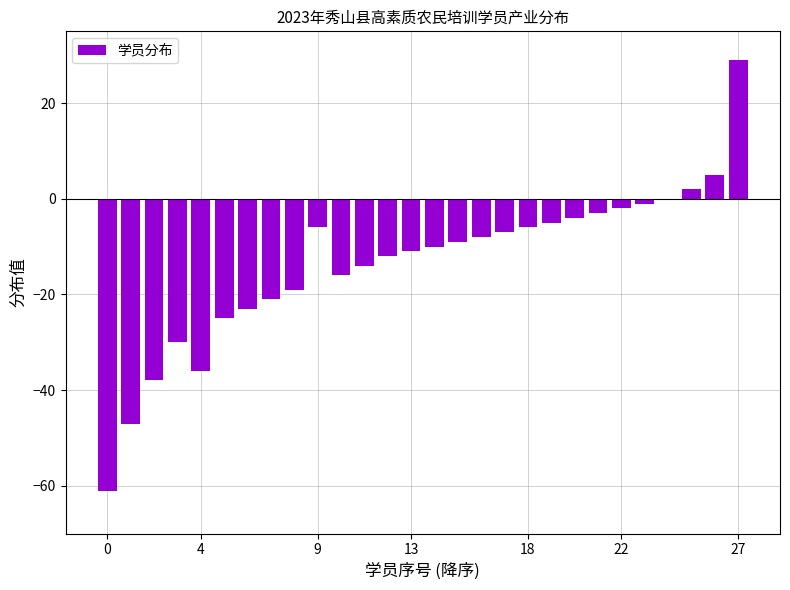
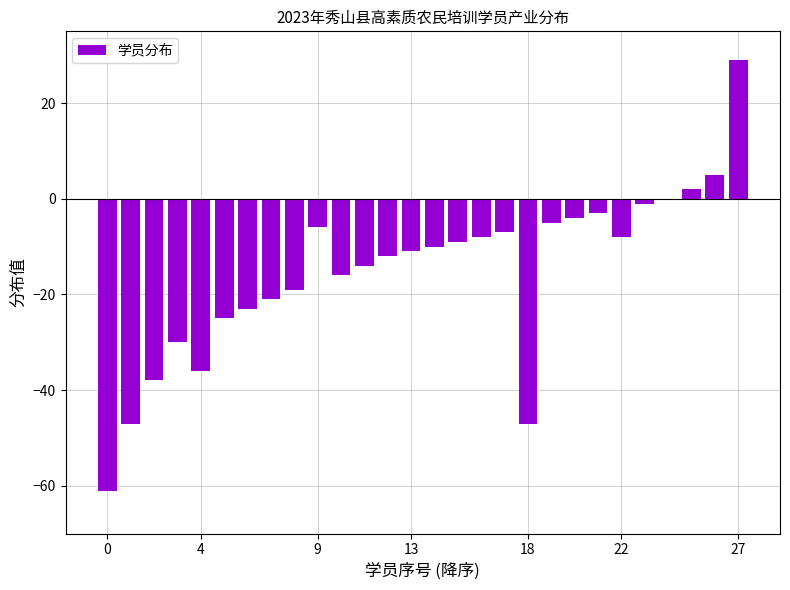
18: -6 -> -47
22: -2 -> -8
